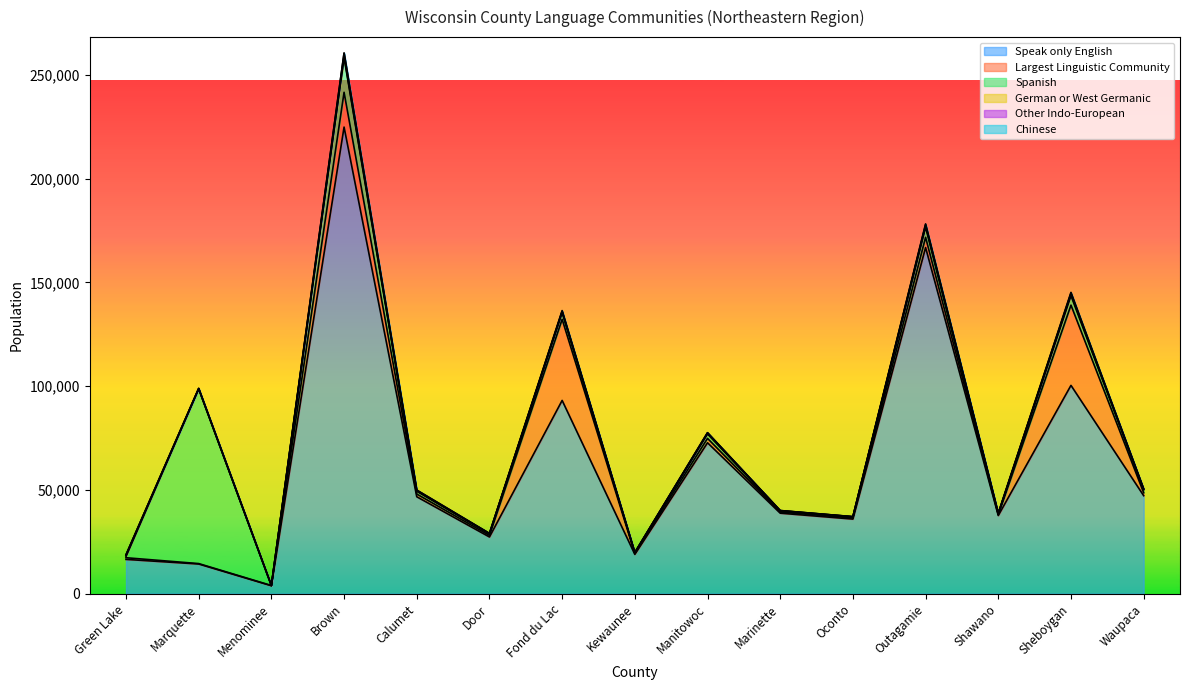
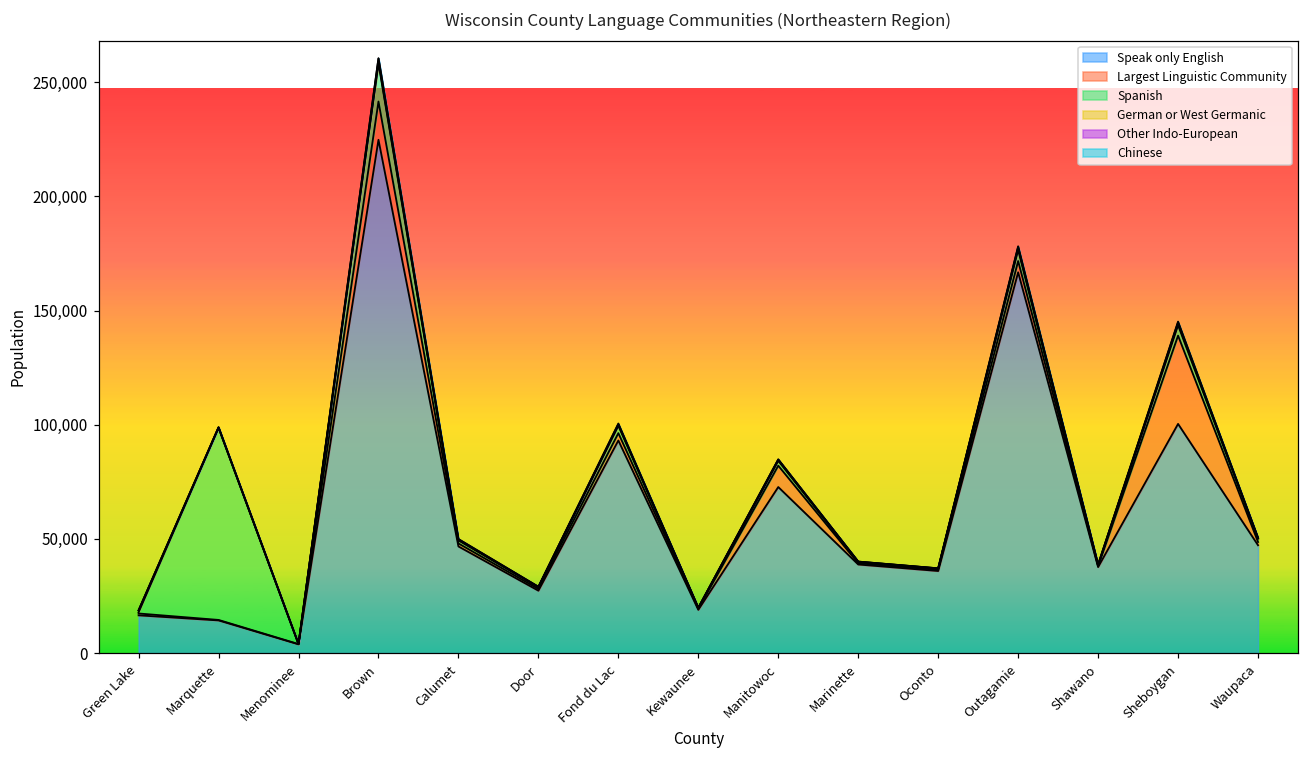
Largest Linguistic Community, Fond du Lac: 39,000 -> 3,000
Largest Linguistic Community, Manitowoc: 2,000 -> 9,000
